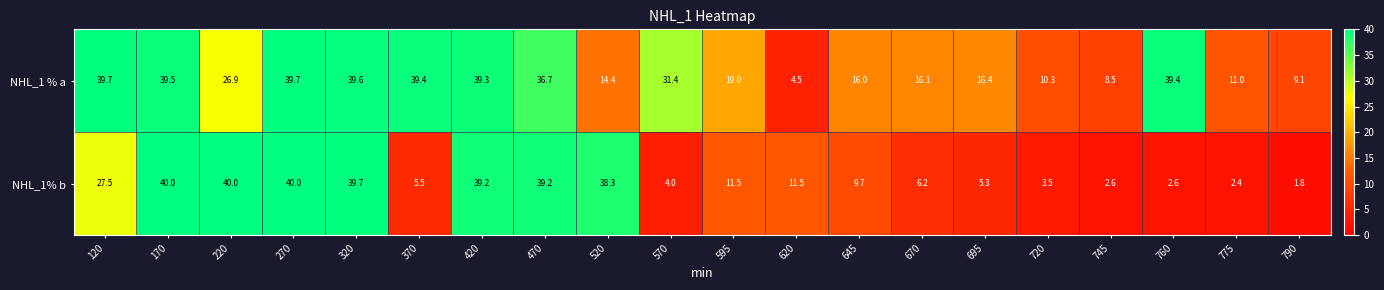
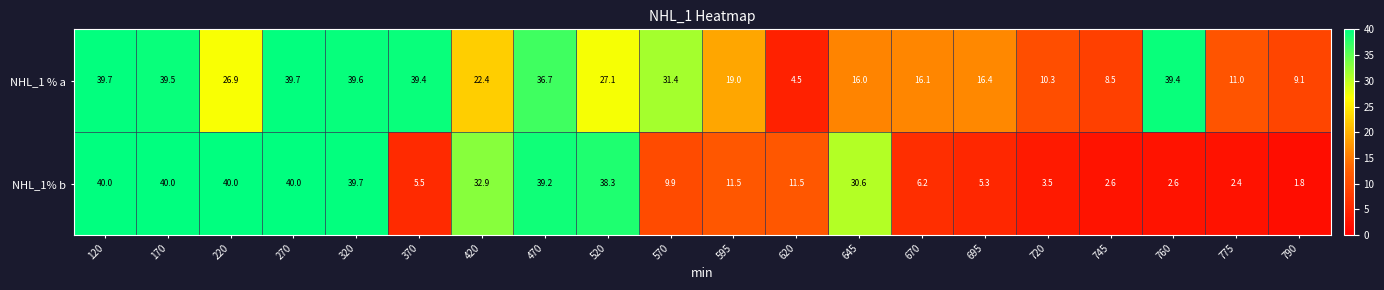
NHL_1 % a, 420: 39.3 -> 22.4
NHL_1 % a, 520: 14.4 -> 27.1
NHL_1% b, 120: 27.5 -> 40.0
NHL_1% b, 420: 39.2 -> 32.9
NHL_1% b, 570: 4.0 -> 9.9
NHL_1% b, 645: 9.7 -> 30.6
